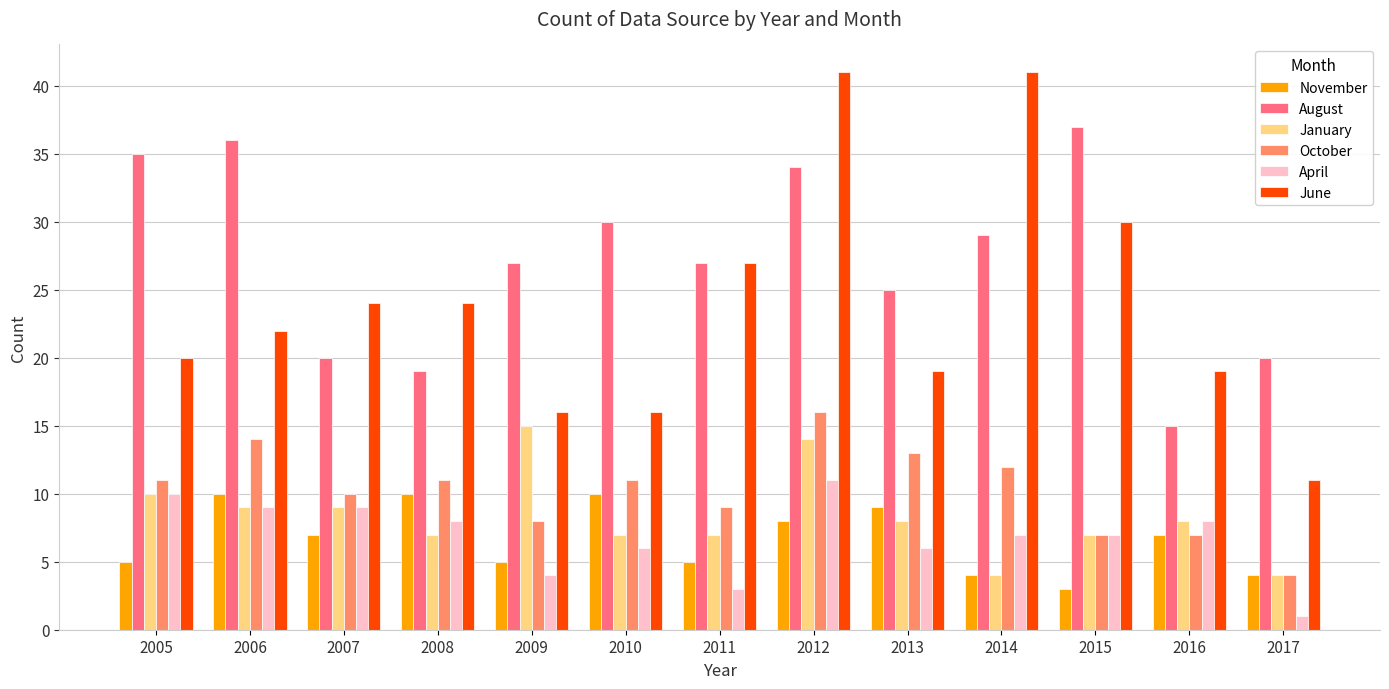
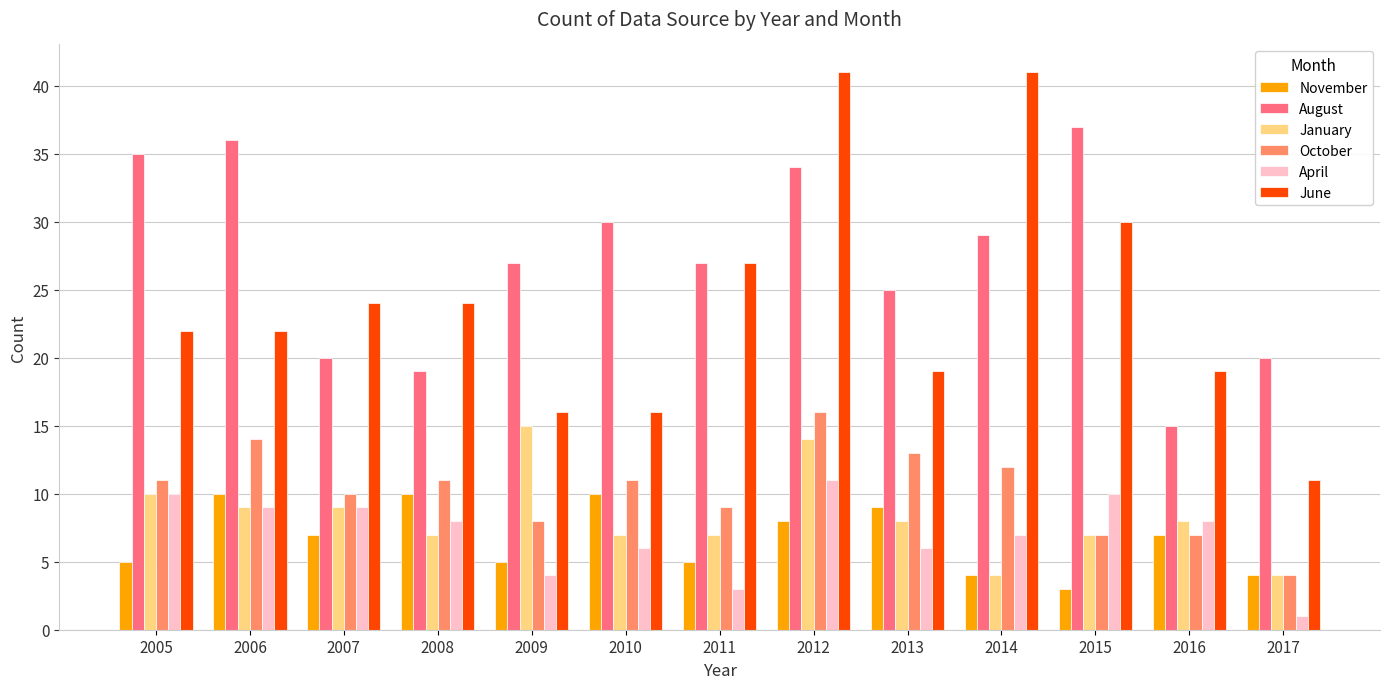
June, 2005: 20 -> 22
April, 2015: 7 -> 10
